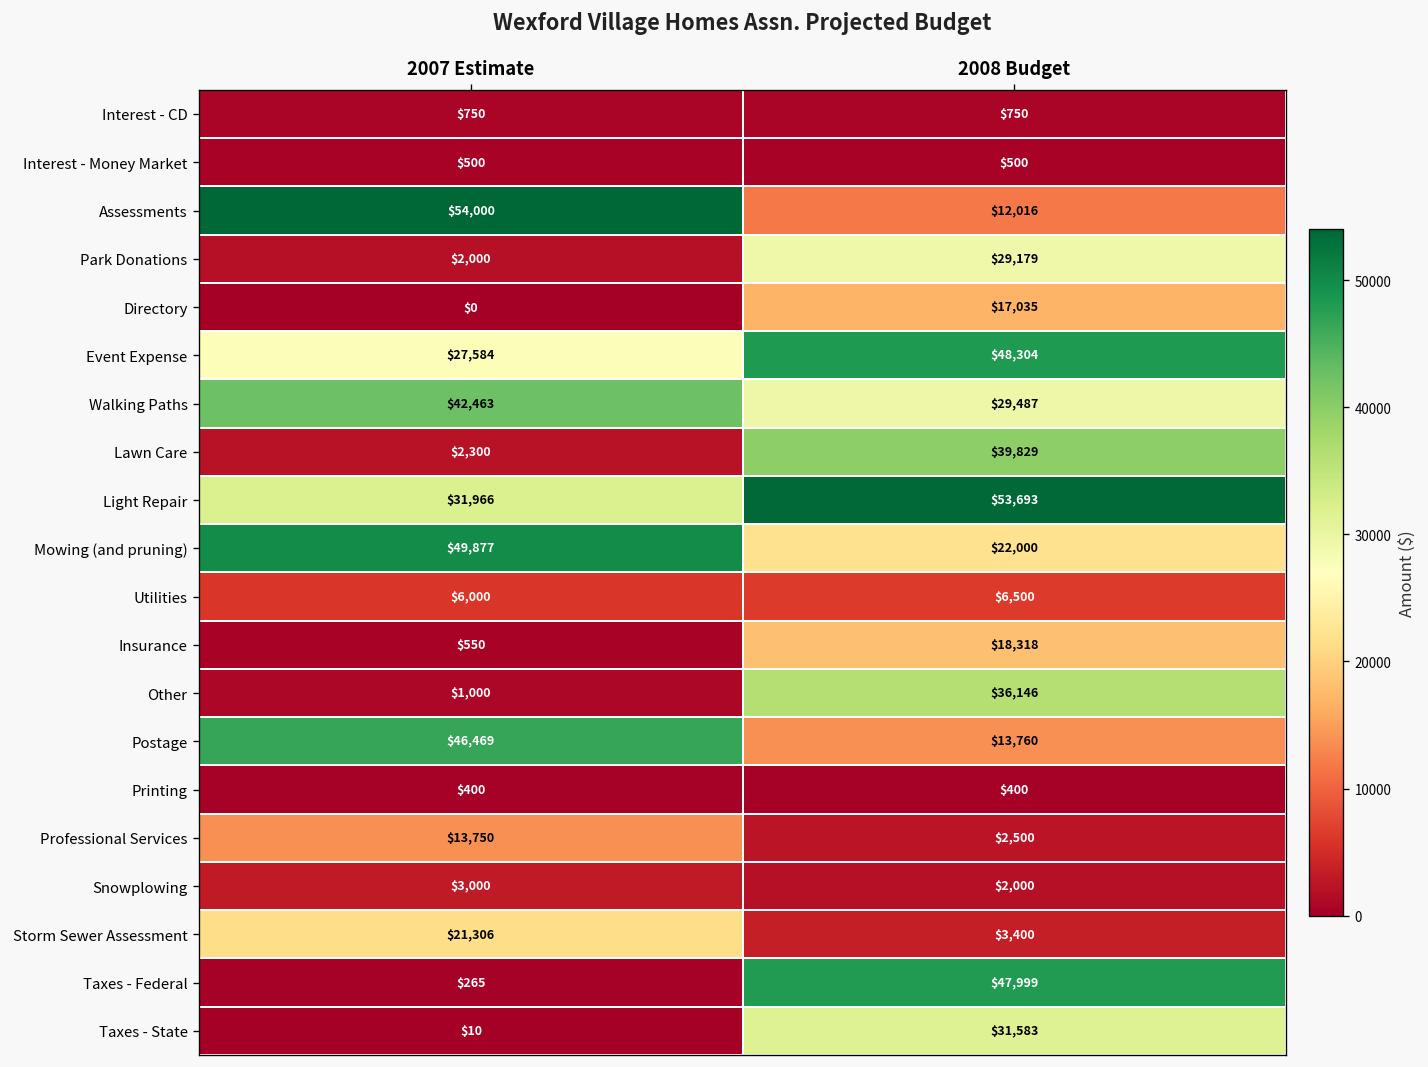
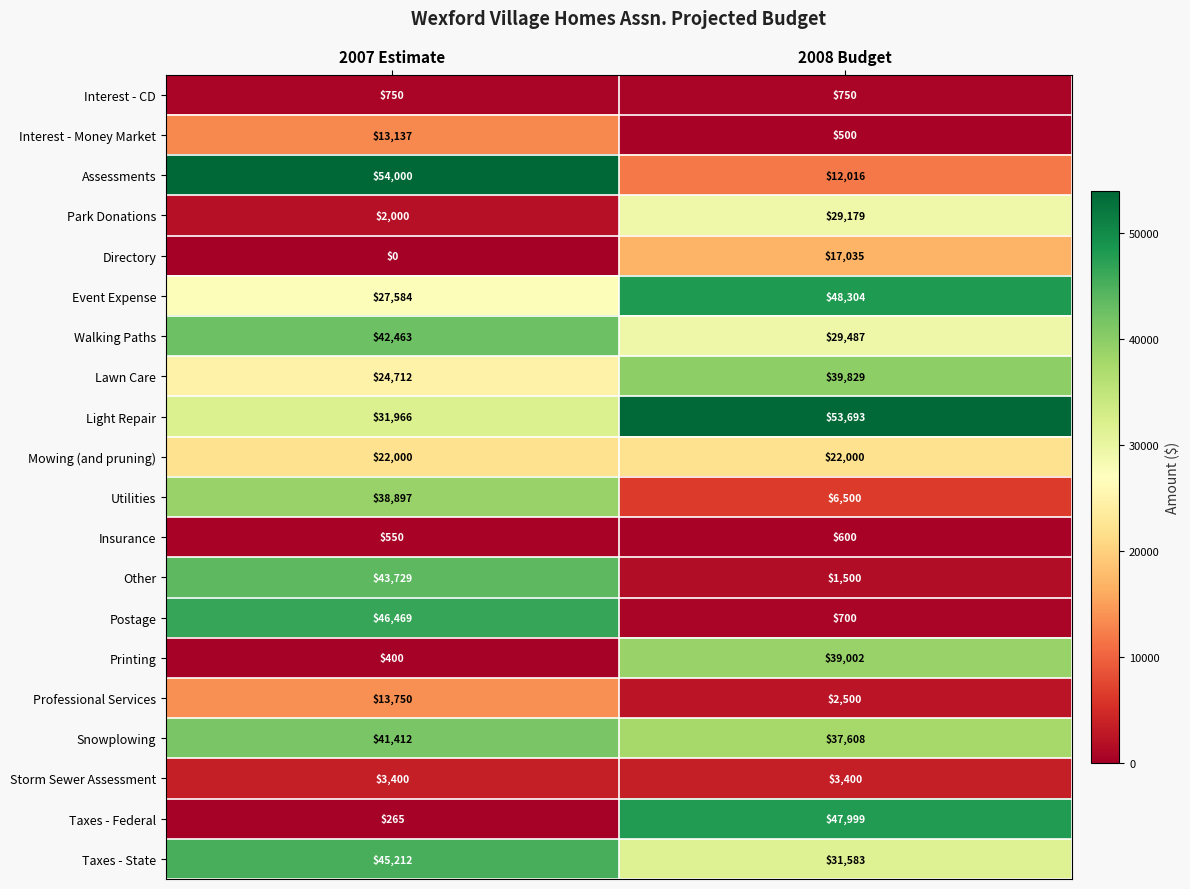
Interest - Money Market, 2007 Estimate: $500 -> $13,137
Lawn Care, 2007 Estimate: $2,300 -> $24,712
Mowing (and pruning), 2007 Estimate: $49,877 -> $22,000
Utilities, 2007 Estimate: $6,000 -> $38,897
Insurance, 2008 Budget: $18,318 -> $600
Other, 2007 Estimate: $1,000 -> $43,729
Other, 2008 Budget: $36,146 -> $1,500
Postage, 2008 Budget: $13,760 -> $700
Printing, 2008 Budget: $400 -> $39,002
Snowplowing, 2007 Estimate: $3,000 -> $41,412
Snowplowing, 2008 Budget: $2,000 -> $37,608
Storm Sewer Assessment, 2007 Estimate: $21,306 -> $3,400
Taxes - State, 2007 Estimate: $10 -> $45,212
